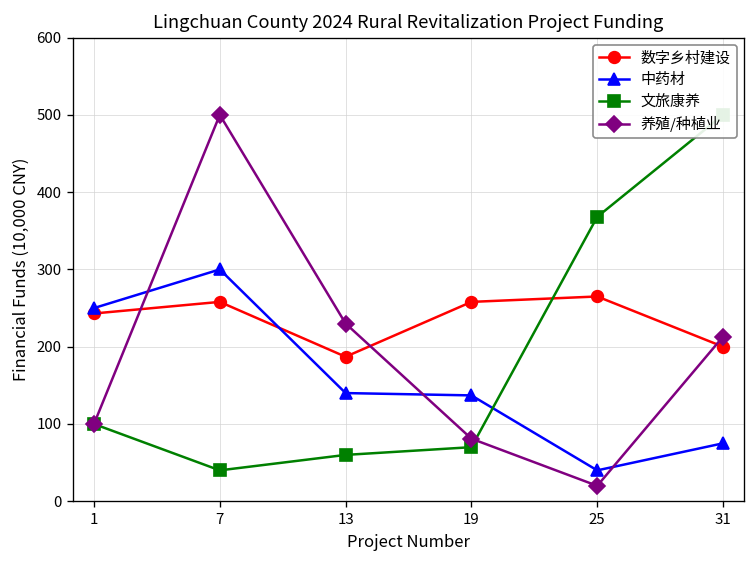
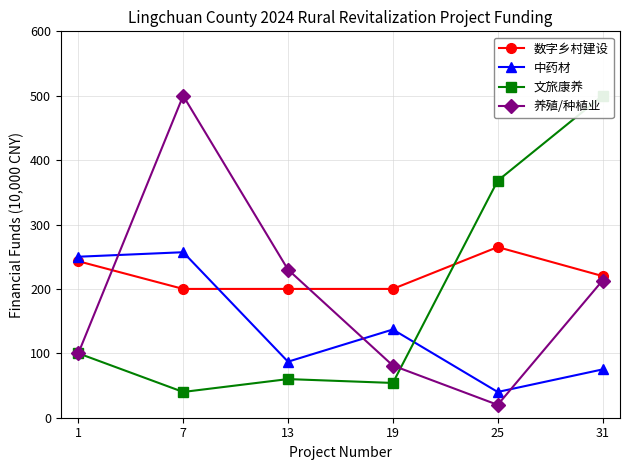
数字乡村建设, 7: 260 -> 200
中药材, 7: 300 -> 260
数字乡村建设, 13: 190 -> 200
中药材, 13: 140 -> 90
数字乡村建设, 19: 260 -> 200
文旅康养, 19: 70 -> 50
数字乡村建设, 31: 200 -> 220
